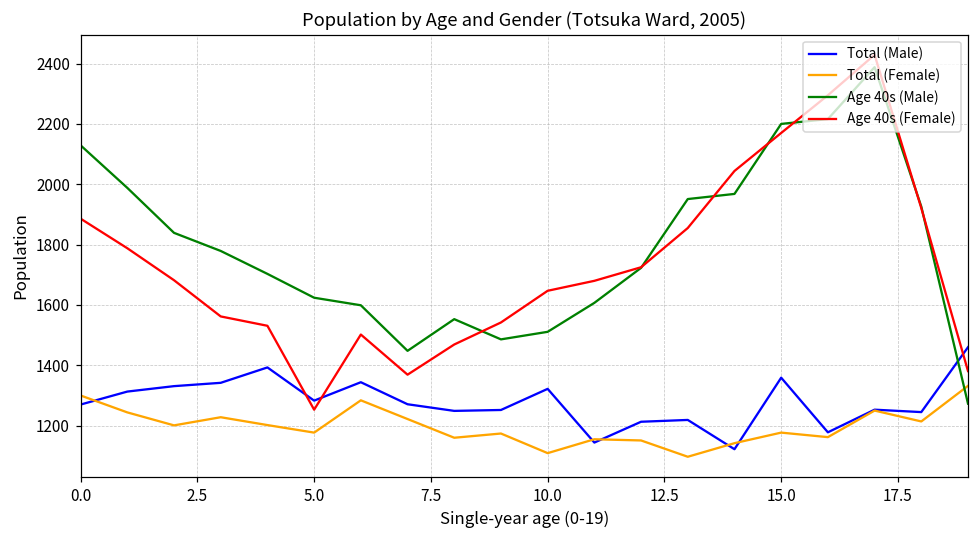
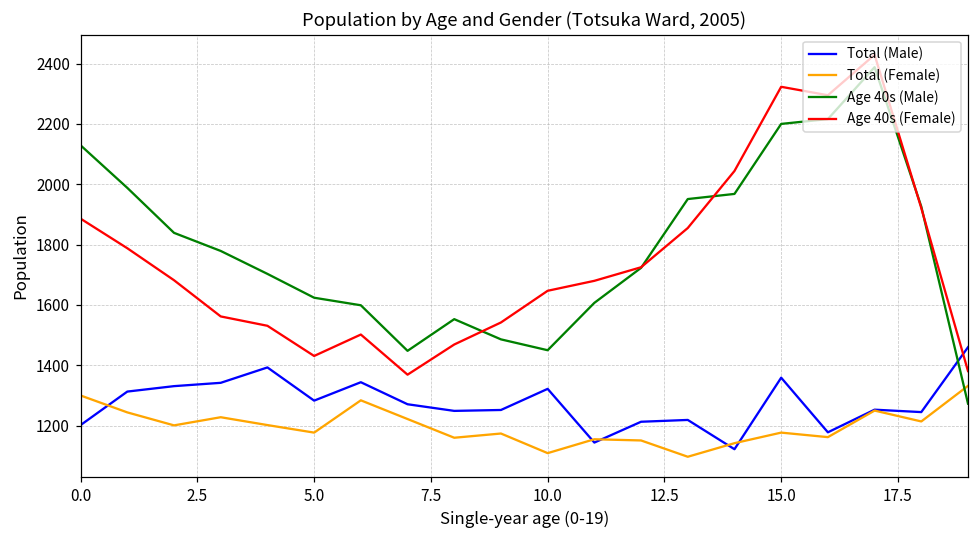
Total (Male), 0.0: 1270 -> 1200
Age 40s (Female), 5.0: 1250 -> 1430
Age 40s (Male), 10.0: 1510 -> 1450
Age 40s (Female), 15.0: 2170 -> 2320
